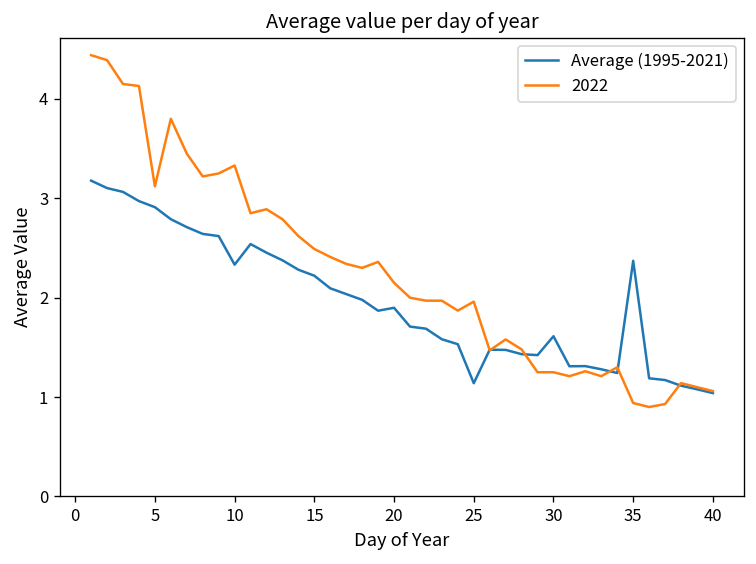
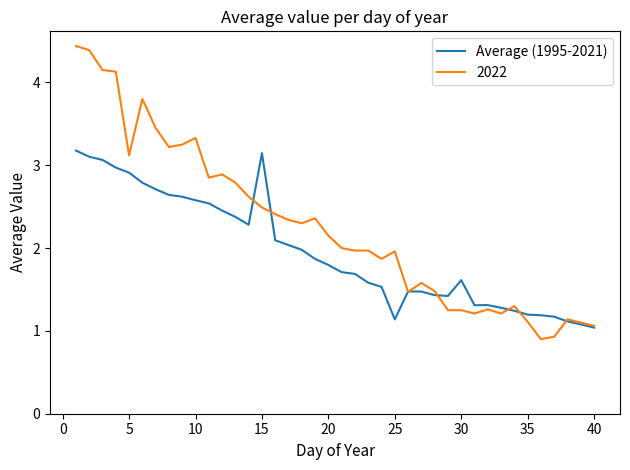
Average (1995-2021), 10: 2.3 -> 2.6
Average (1995-2021), 15: 2.2 -> 3.1
Average (1995-2021), 20: 1.9 -> 1.8
Average (1995-2021), 35: 2.4 -> 1.2
2022, 35: 0.9 -> 1.1
